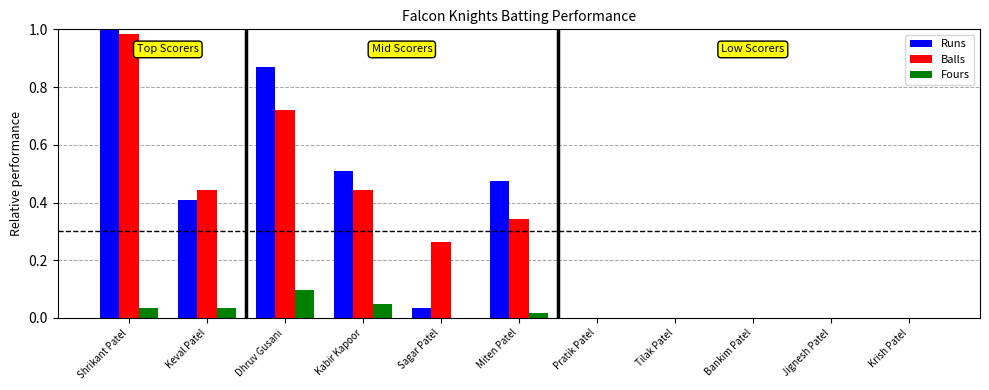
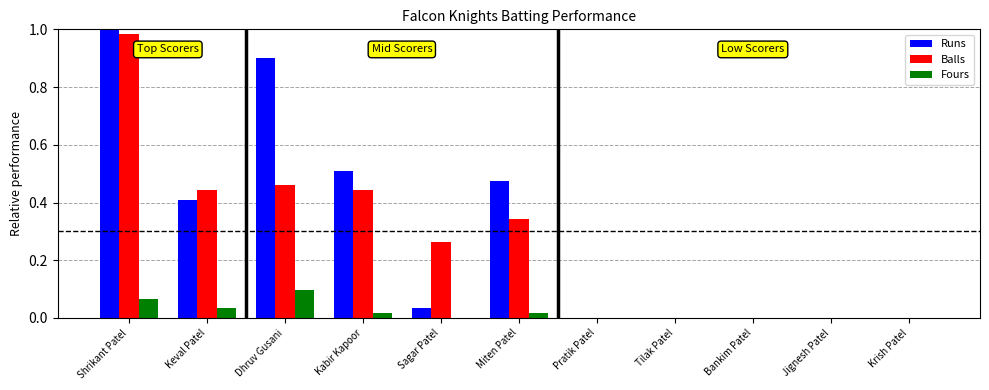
Fours, Shrikant Patel: 0.03 -> 0.07
Runs, Dhruv Gusani: 0.87 -> 0.90
Balls, Dhruv Gusani: 0.72 -> 0.46
Fours, Kabir Kapoor: 0.05 -> 0.02
